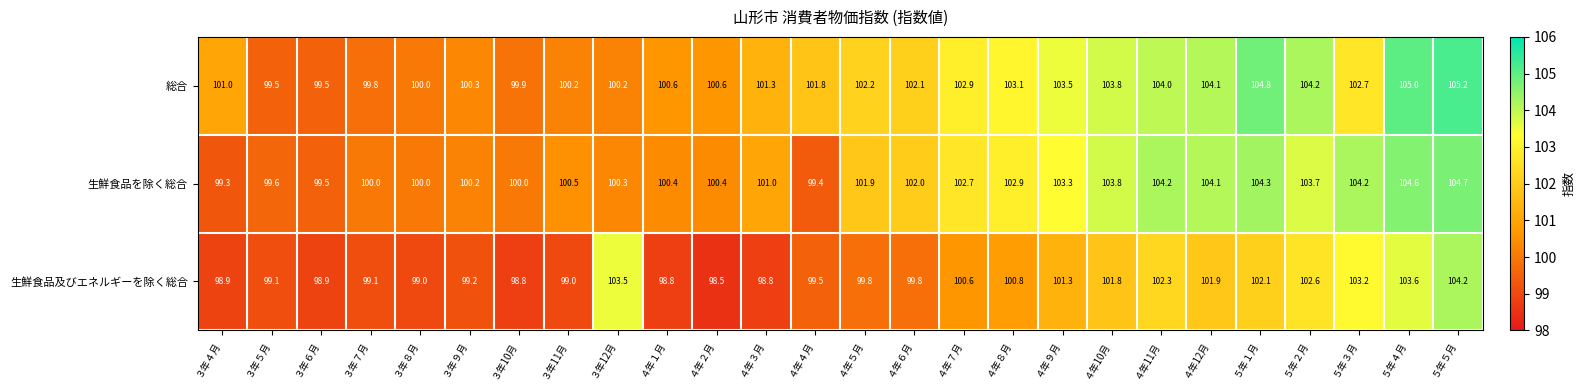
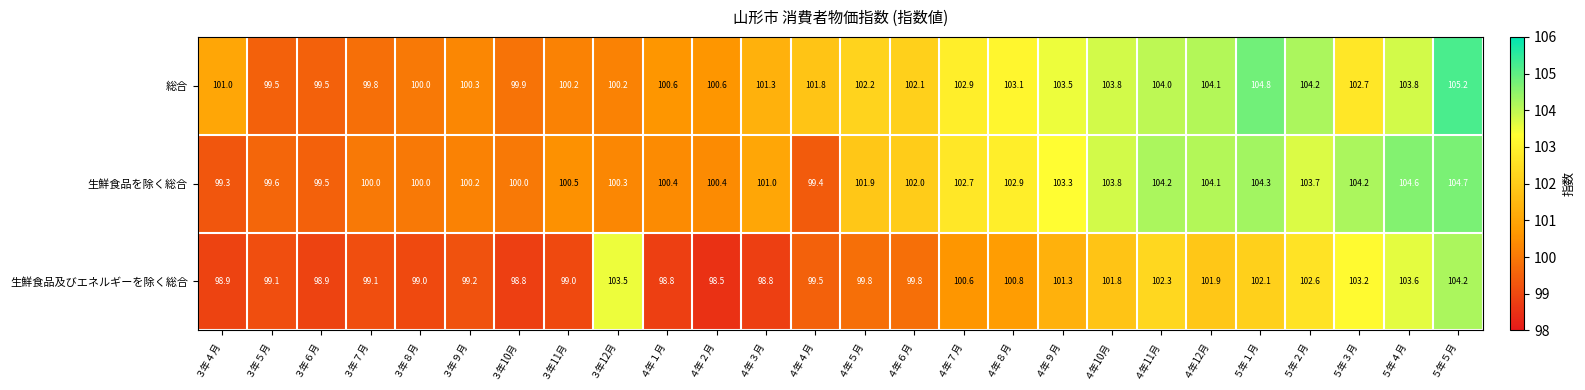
総合, ５年４月: 105.0 -> 103.8
